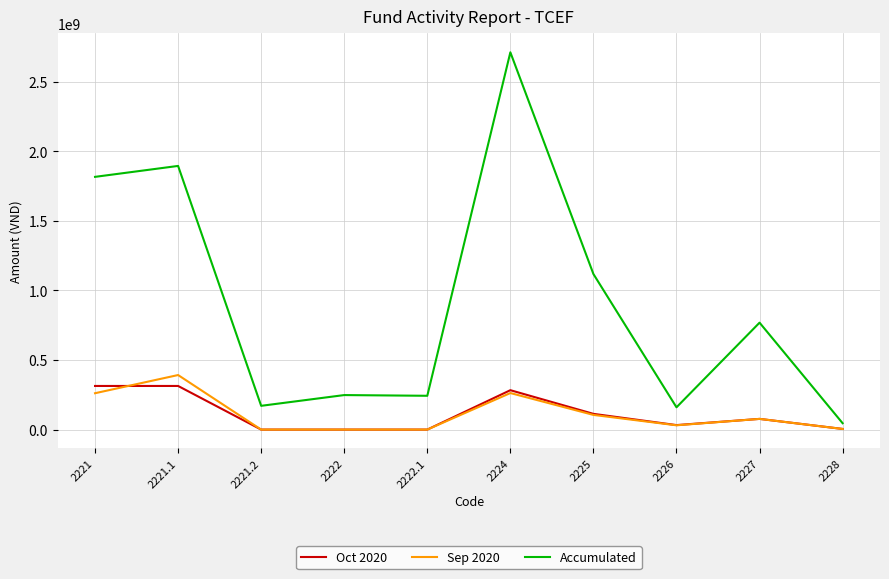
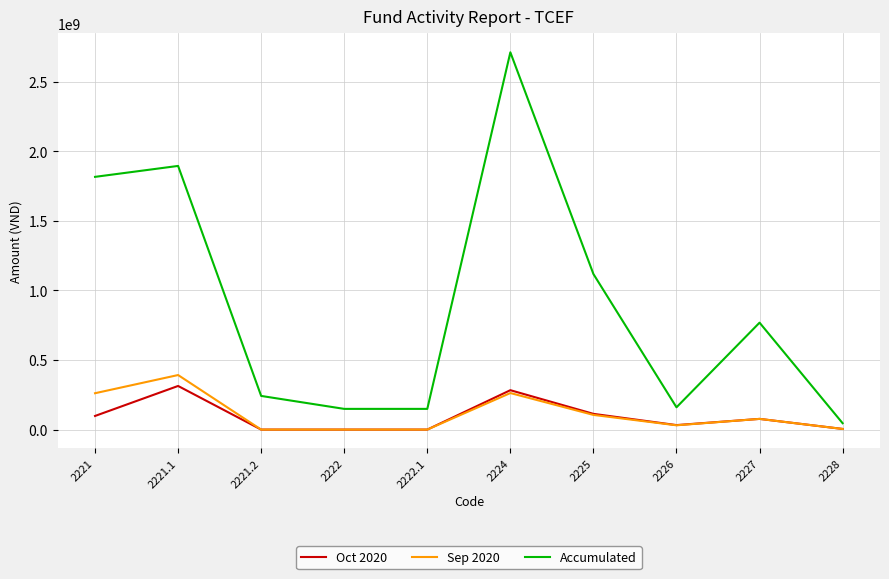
Oct 2020, 2221: 310000000 -> 100000000
Accumulated, 2221.2: 170000000 -> 240000000
Accumulated, 2222: 250000000 -> 150000000
Accumulated, 2222.1: 240000000 -> 150000000
